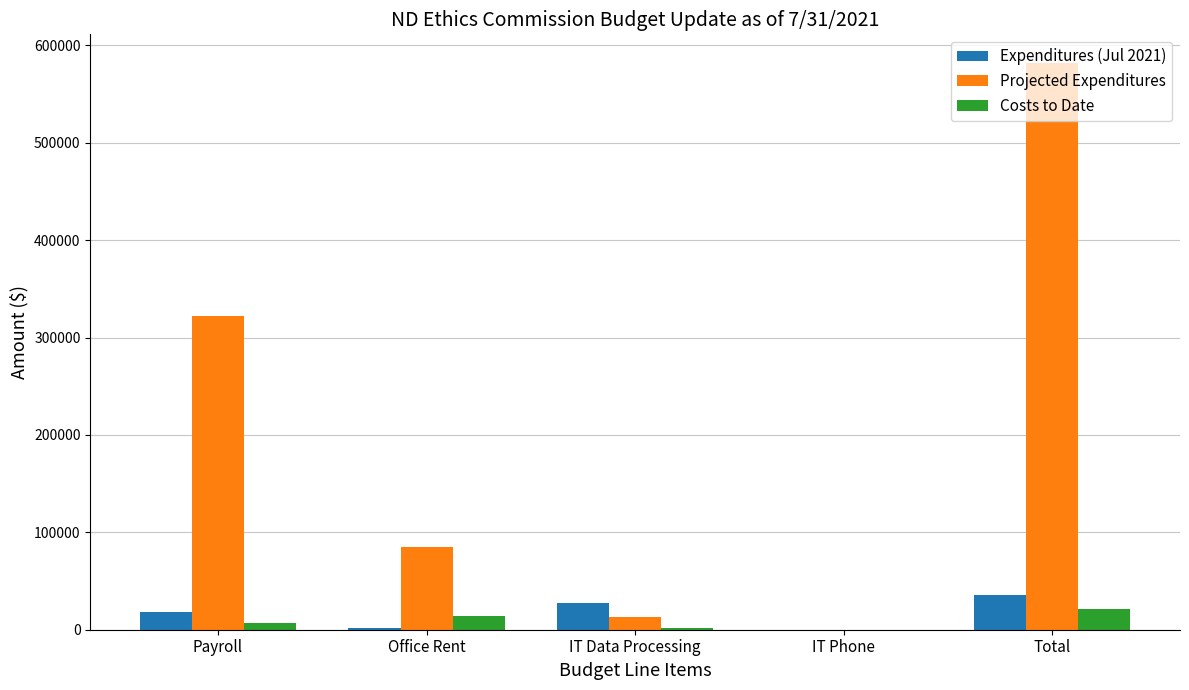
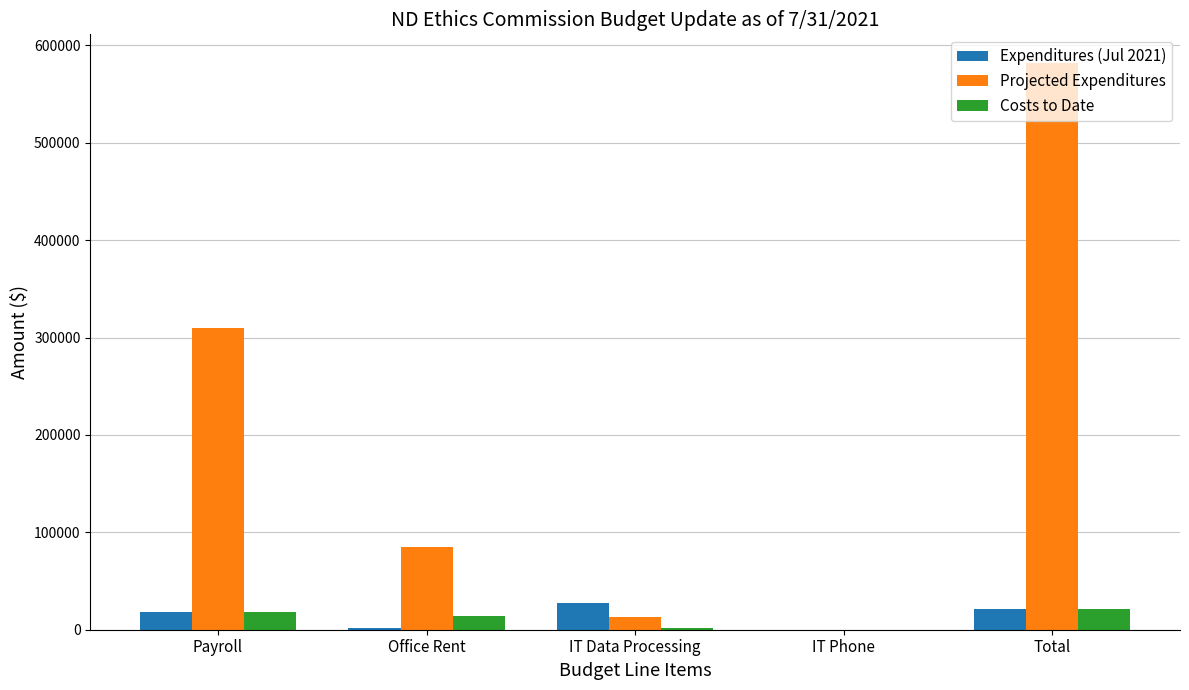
Projected Expenditures, Payroll: 320000 -> 310000
Costs to Date, Payroll: 10000 -> 20000
Expenditures (Jul 2021), Total: 40000 -> 20000
